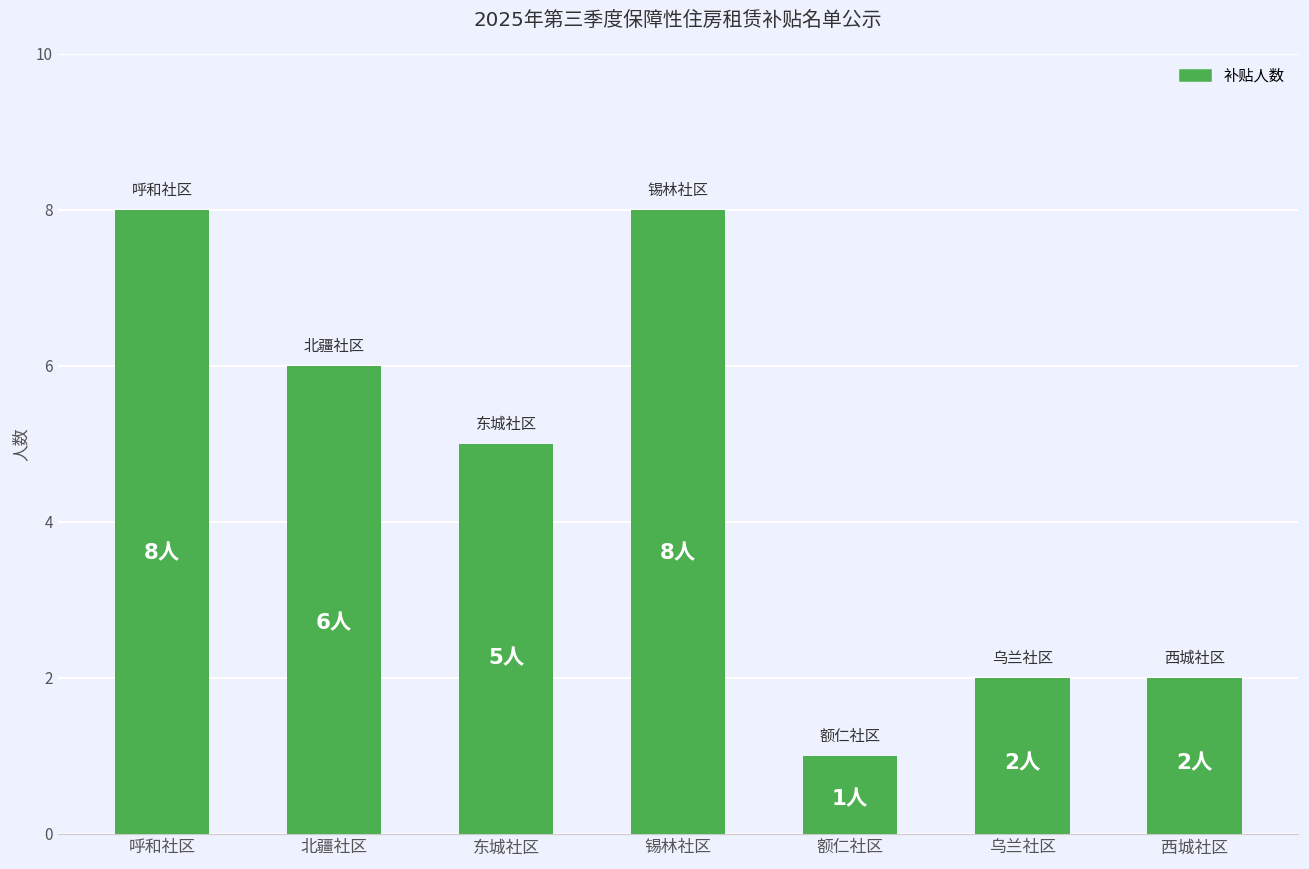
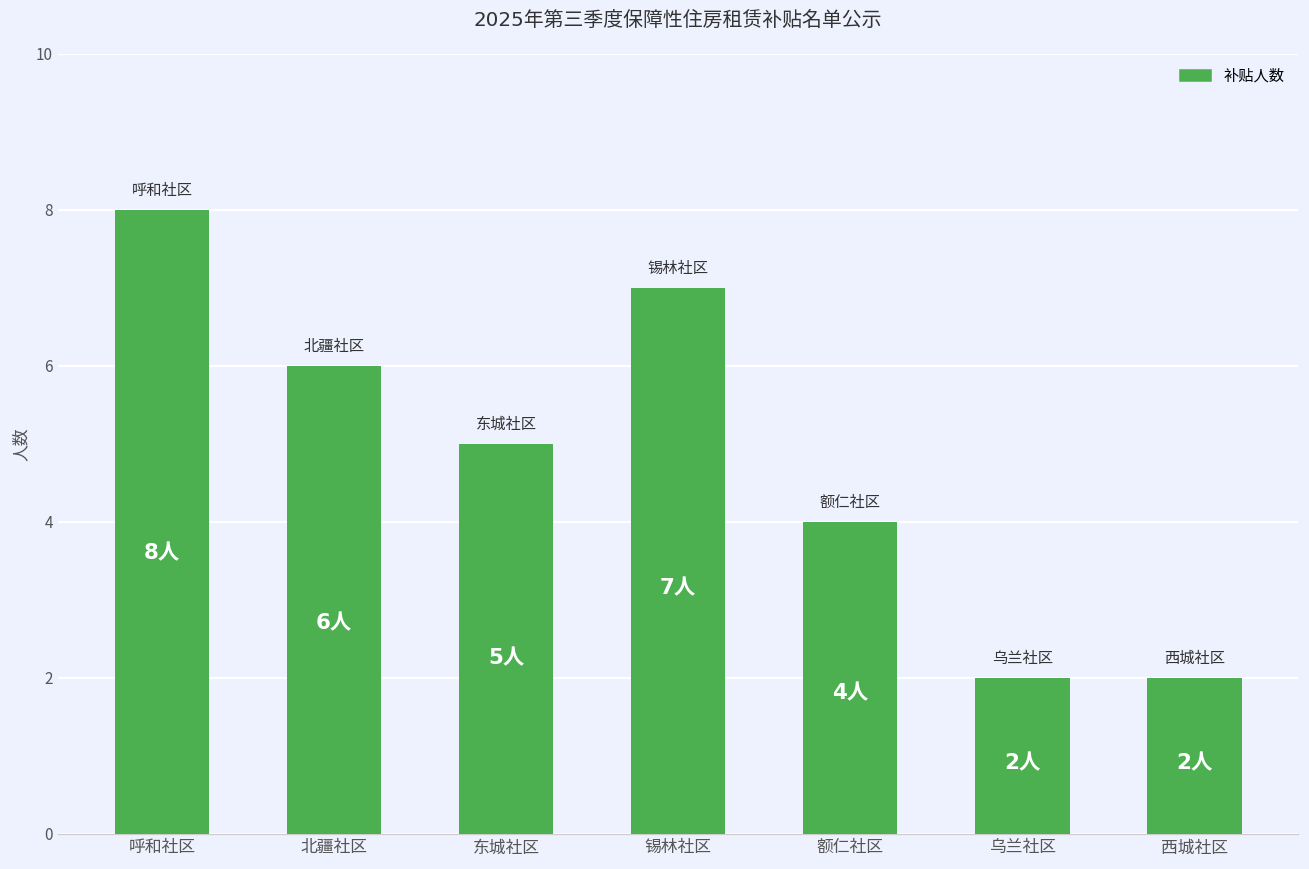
锡林社区: 8人 -> 7人
额仁社区: 1人 -> 4人
